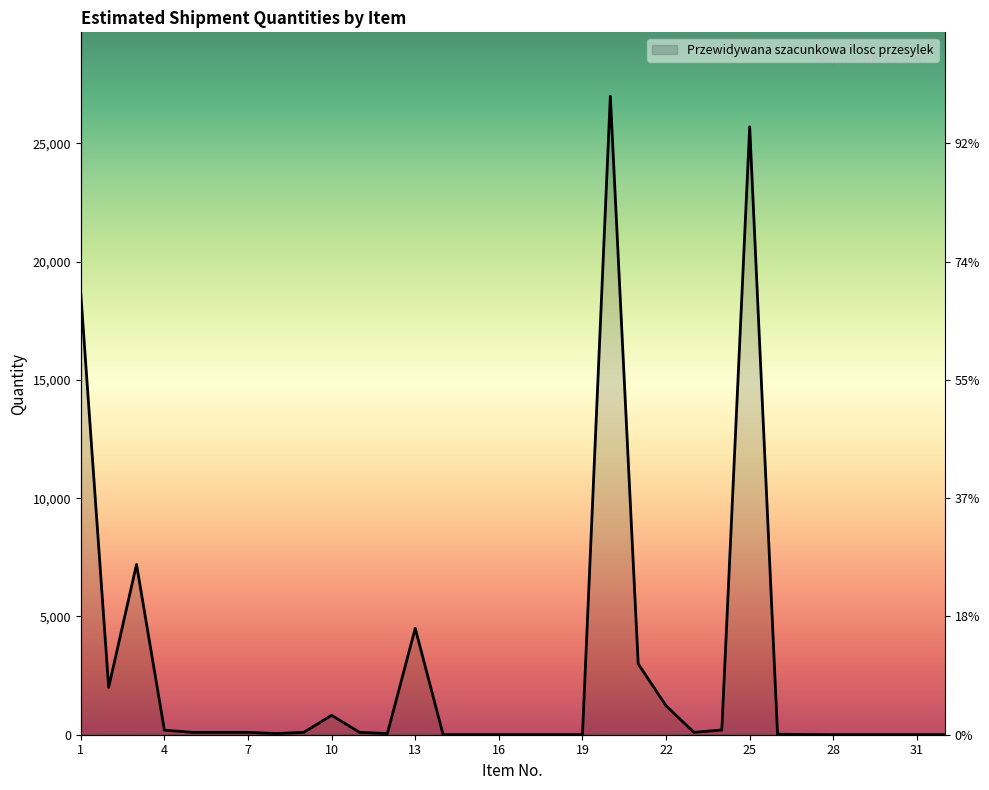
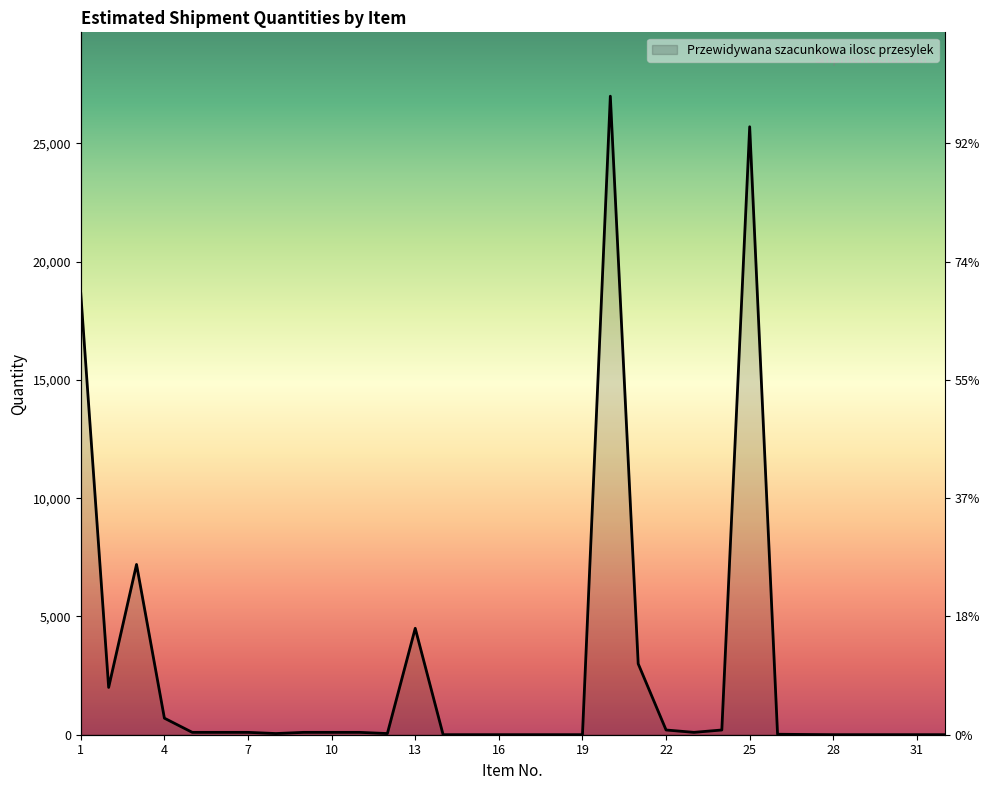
4: 200 -> 700
10: 800 -> 100
22: 1,200 -> 200
